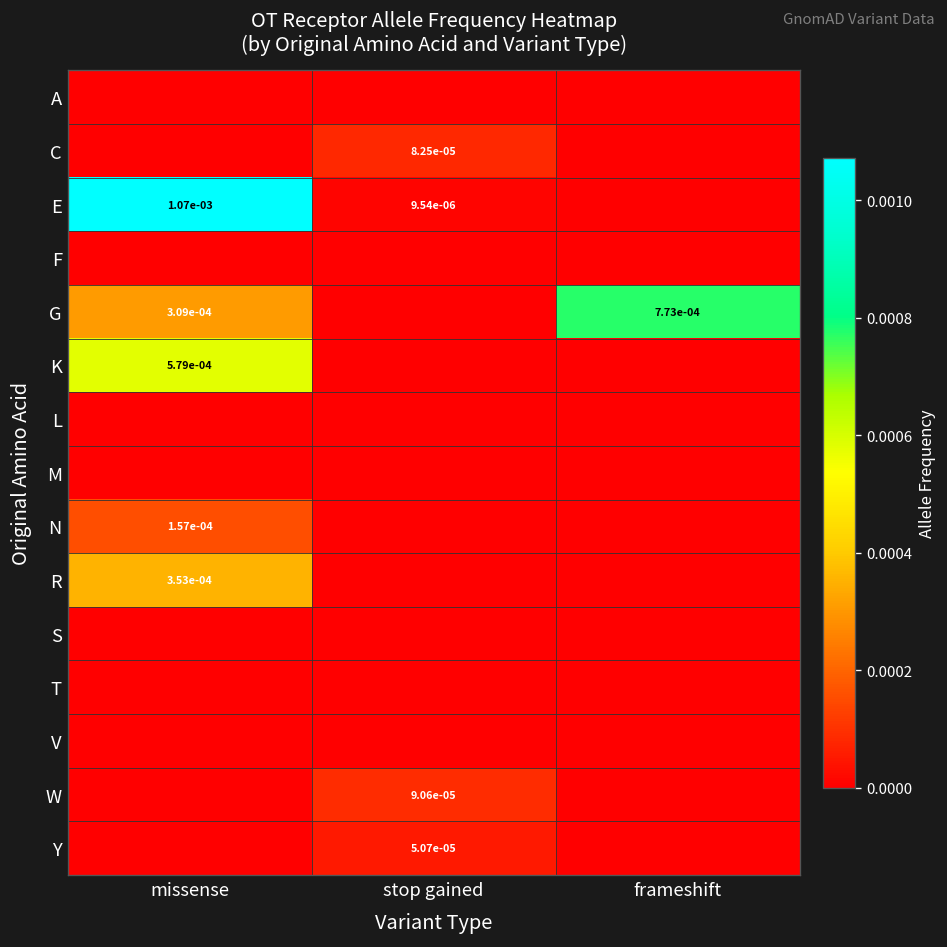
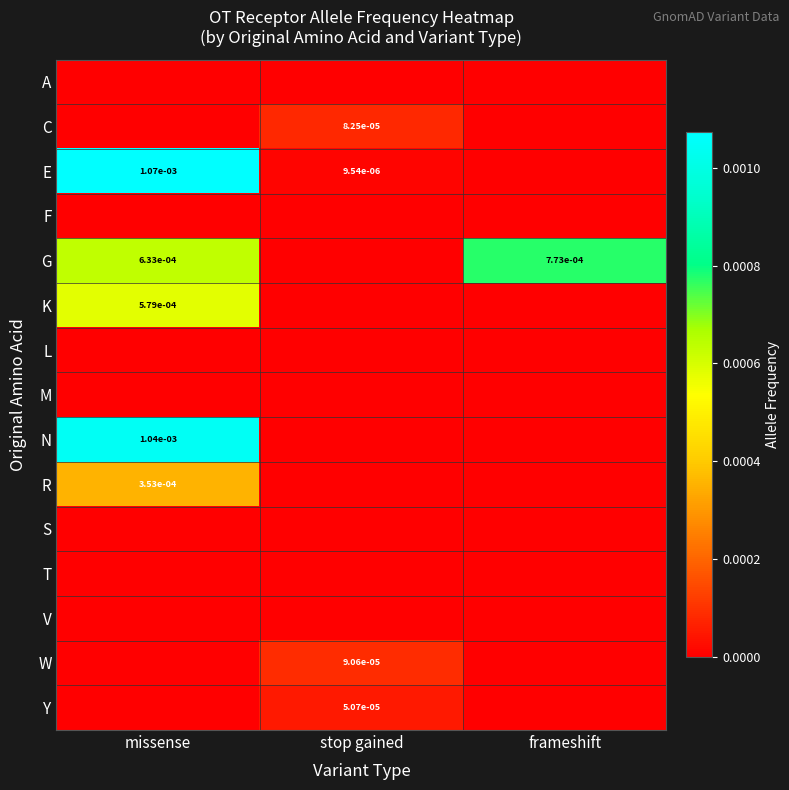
G, missense: 3.09e-04 -> 6.33e-04
N, missense: 1.57e-04 -> 1.04e-03
